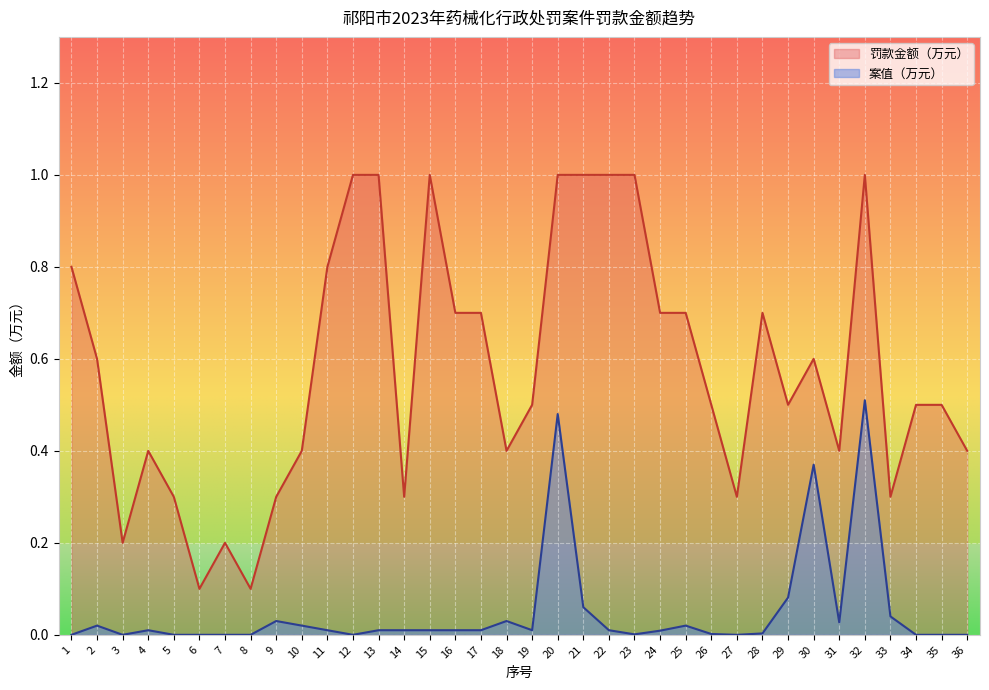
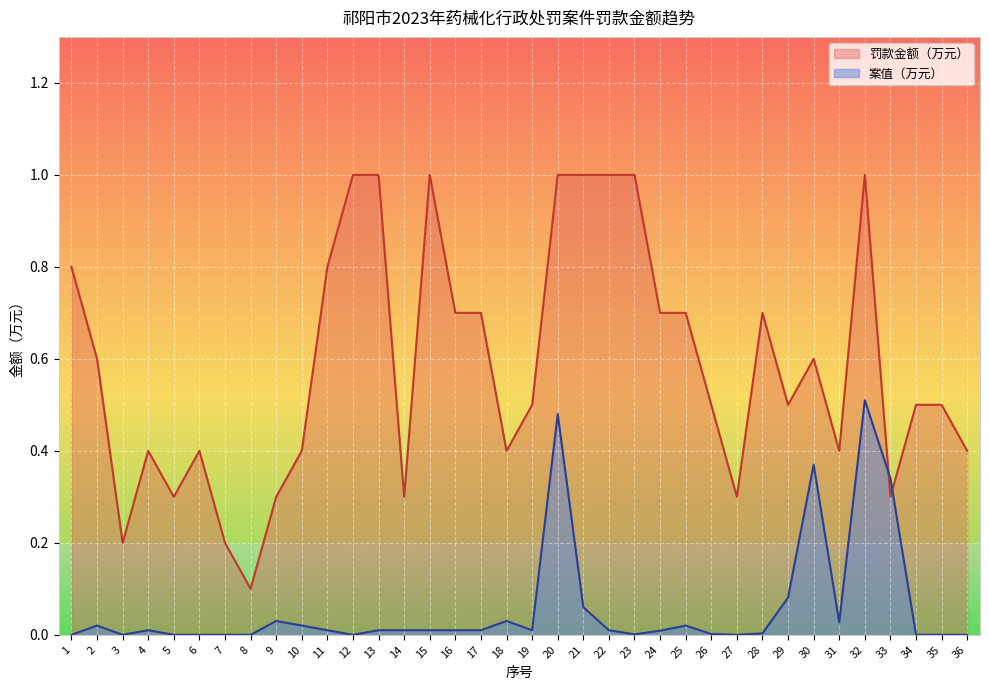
罚款金额（万元）, 6: 0.1 -> 0.4
案值（万元）, 33: 0.04 -> 0.34
